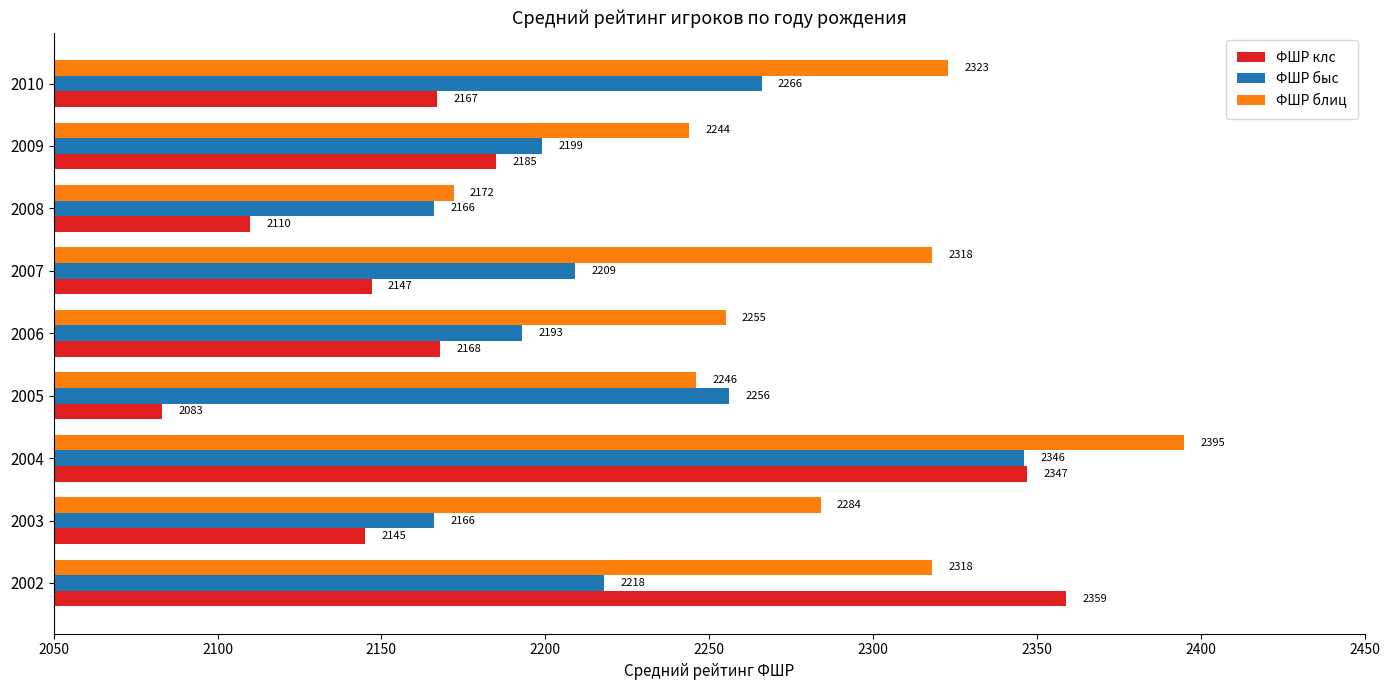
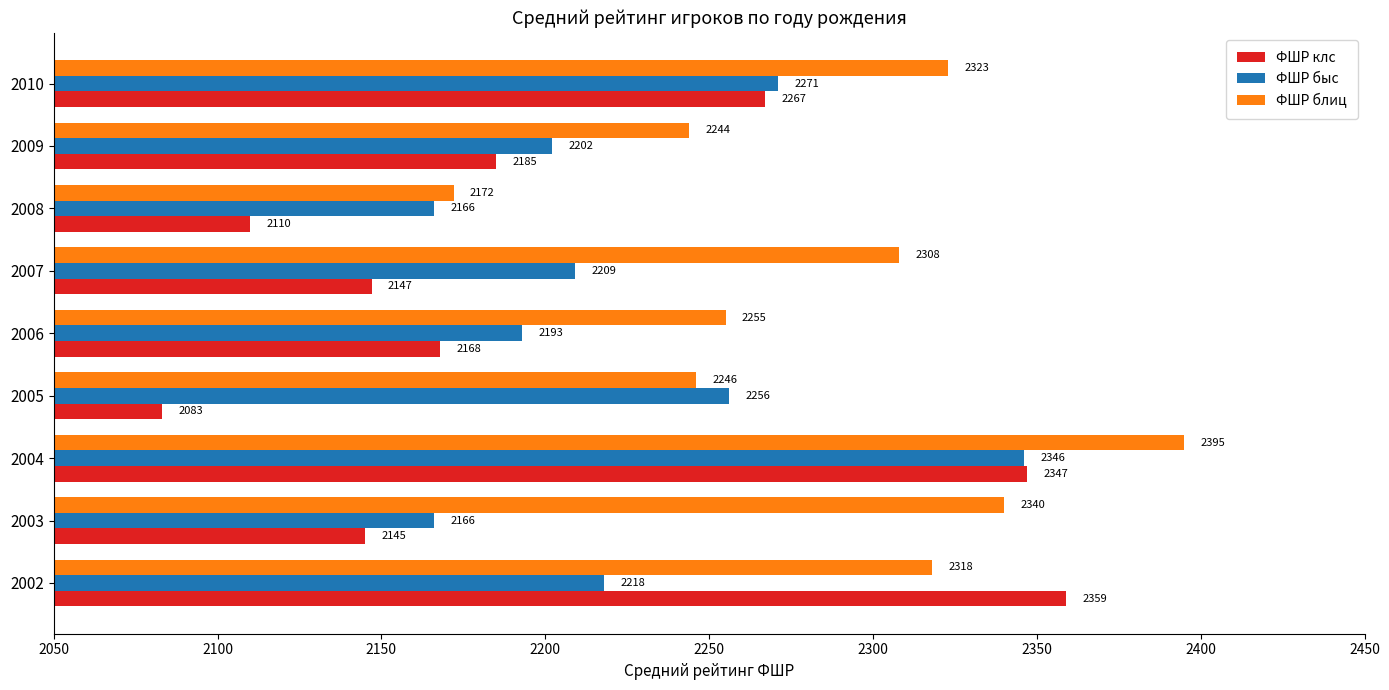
ФШР быс, 2010: 2266 -> 2271
ФШР клс, 2010: 2167 -> 2267
ФШР быс, 2009: 2199 -> 2202
ФШР блиц, 2007: 2318 -> 2308
ФШР блиц, 2003: 2284 -> 2340
